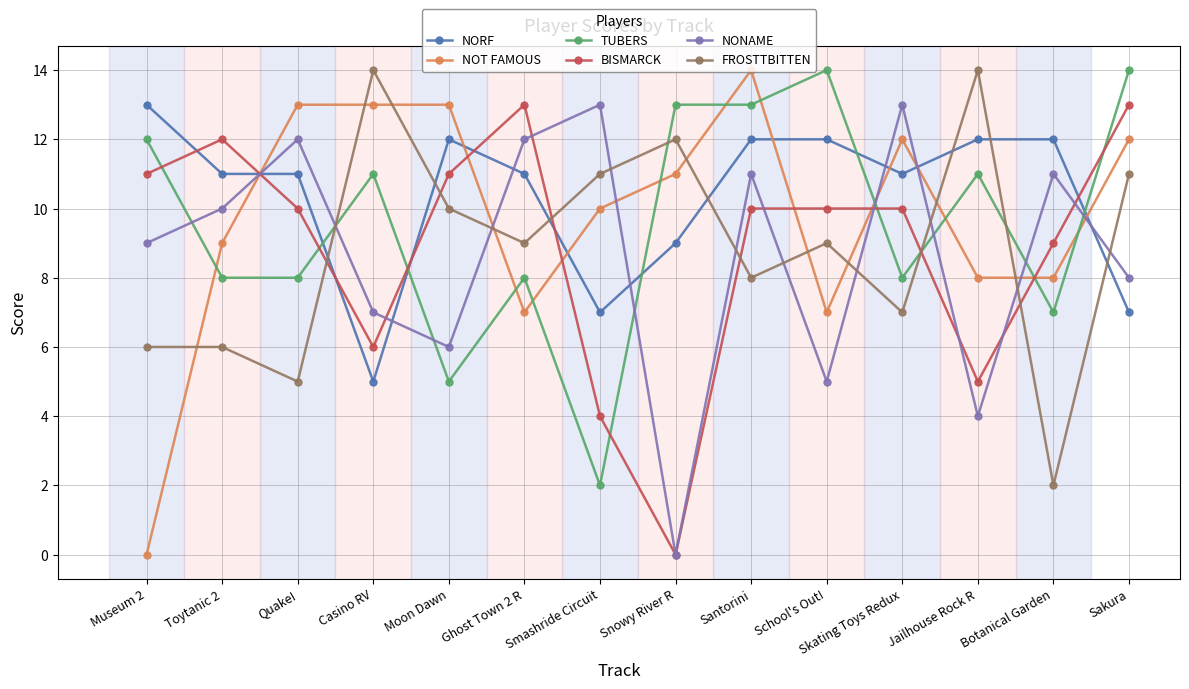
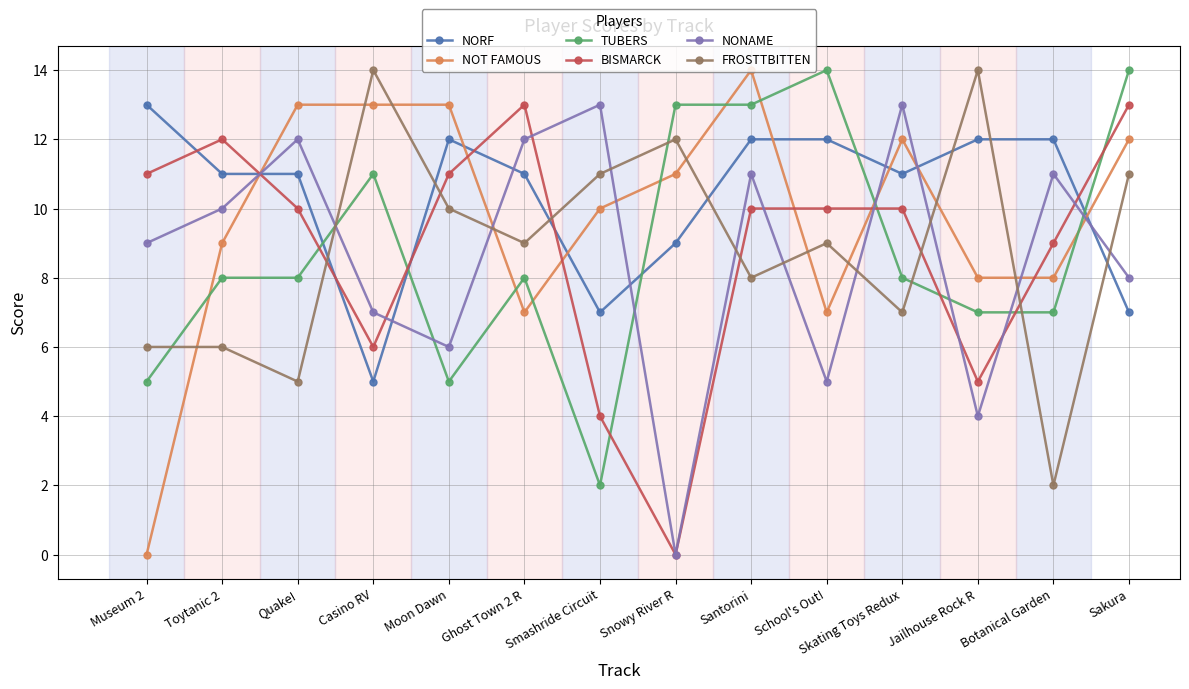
TUBERS, Museum 2: 12 -> 5
TUBERS, Jailhouse Rock R: 11 -> 7
